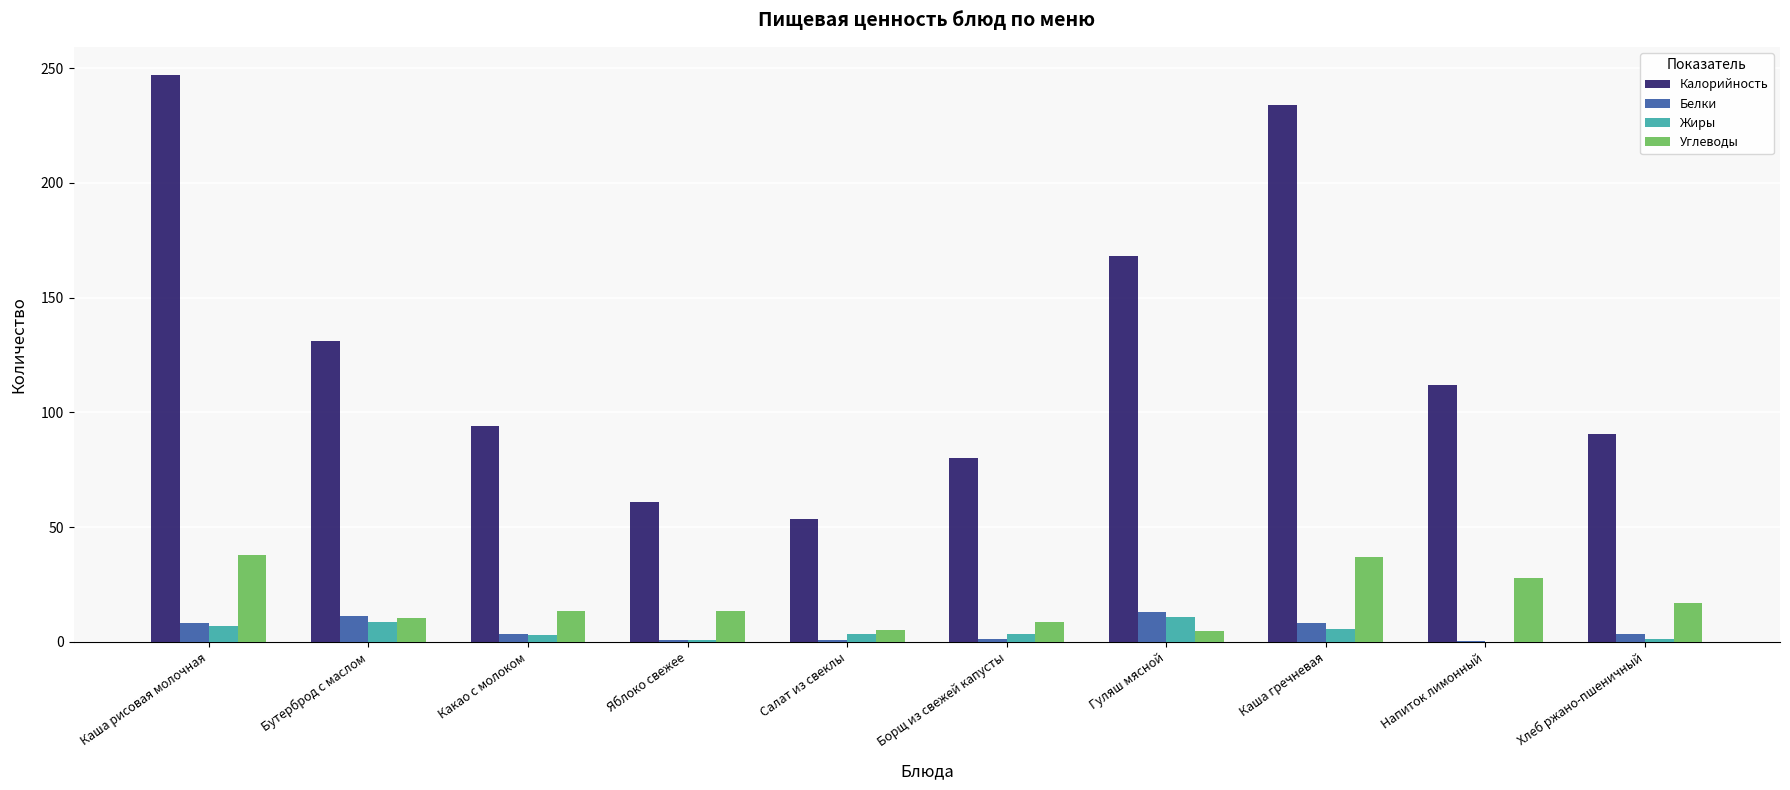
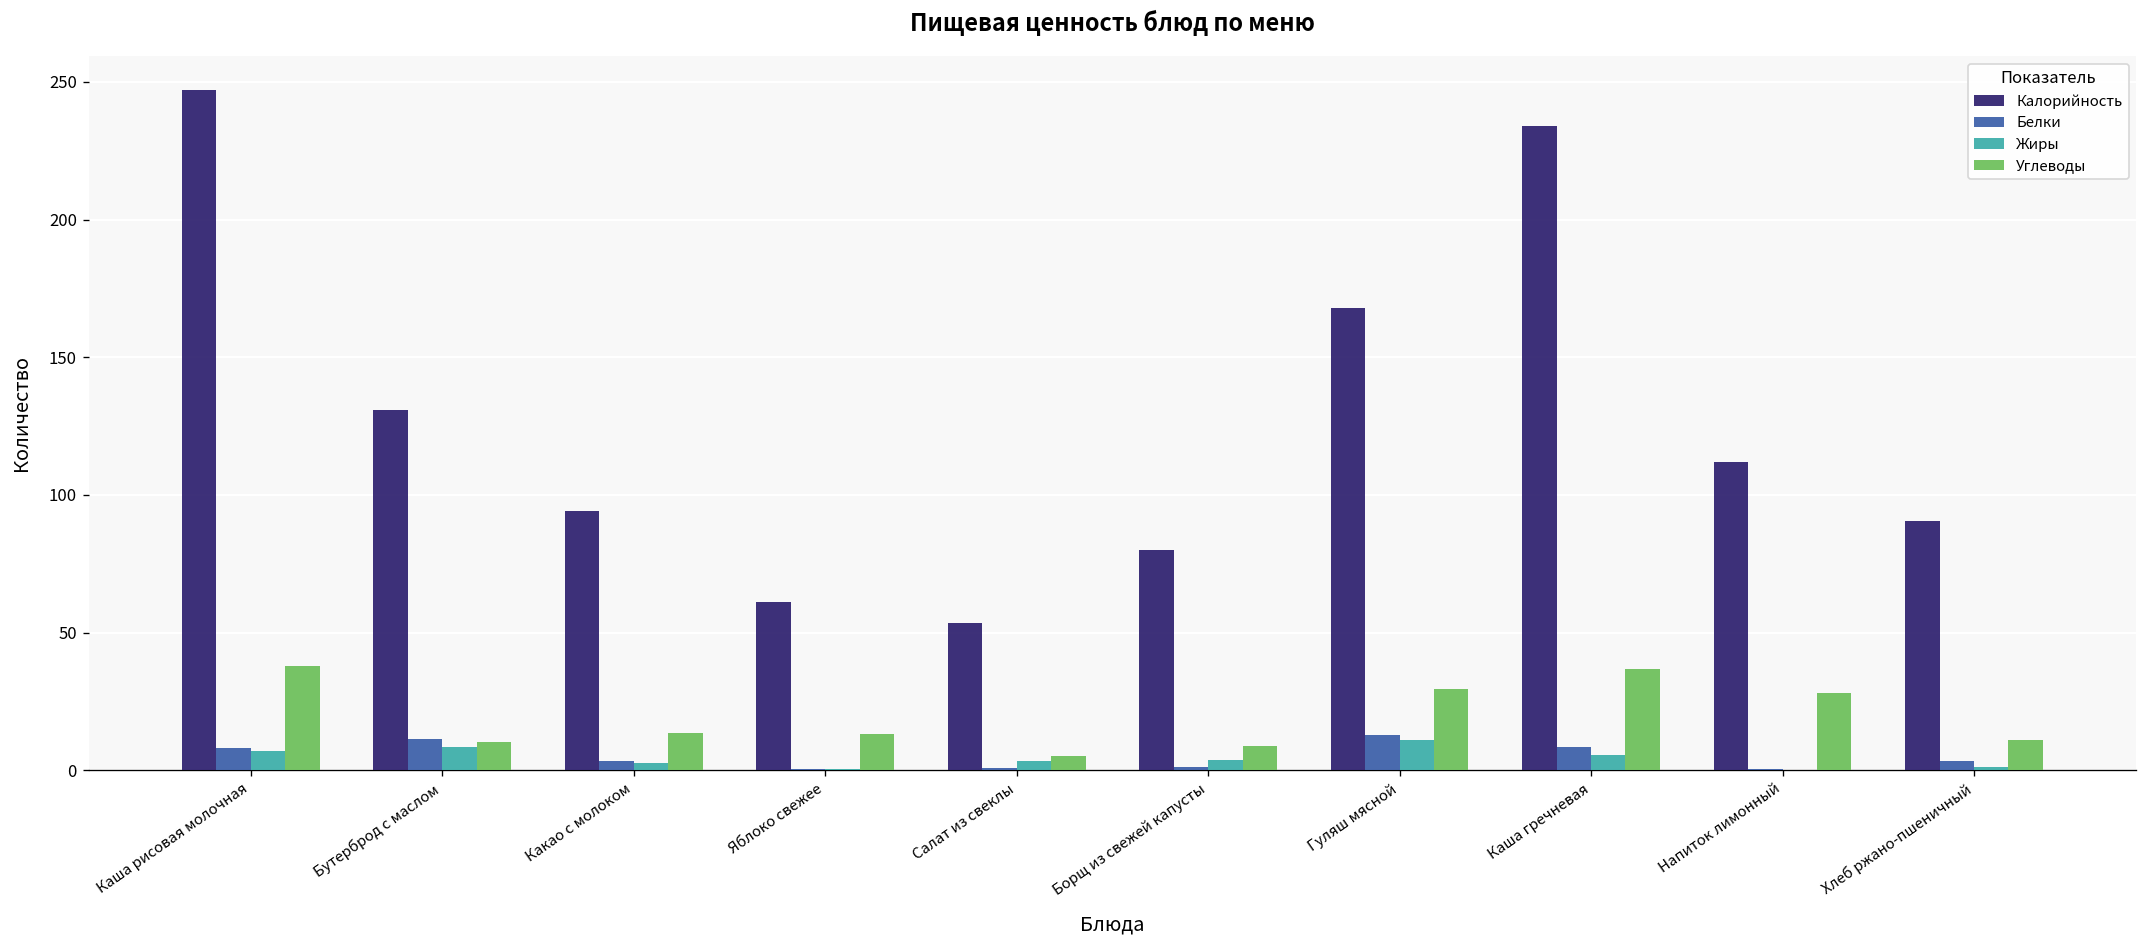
Углеводы, Гуляш мясной: 5 -> 30
Углеводы, Хлеб ржано-пшеничный: 17 -> 11
